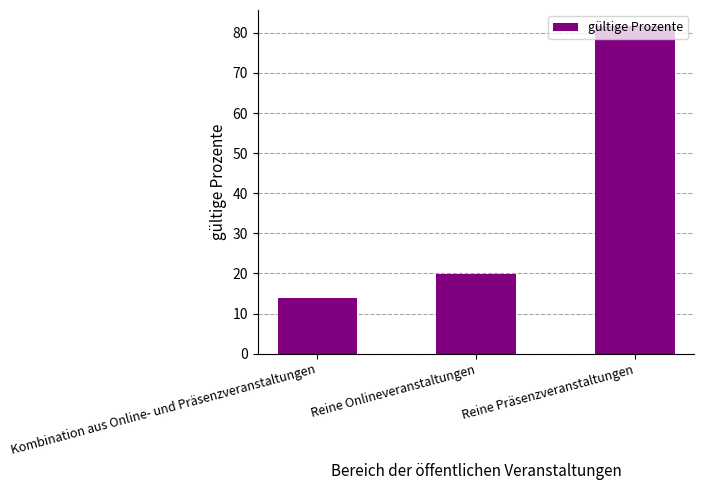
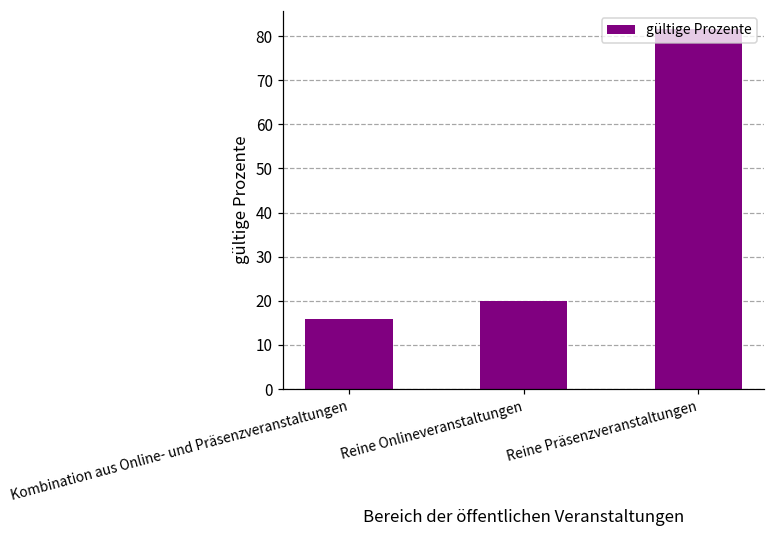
Kombination aus Online- und Präsenzveranstaltungen: 14 -> 16
